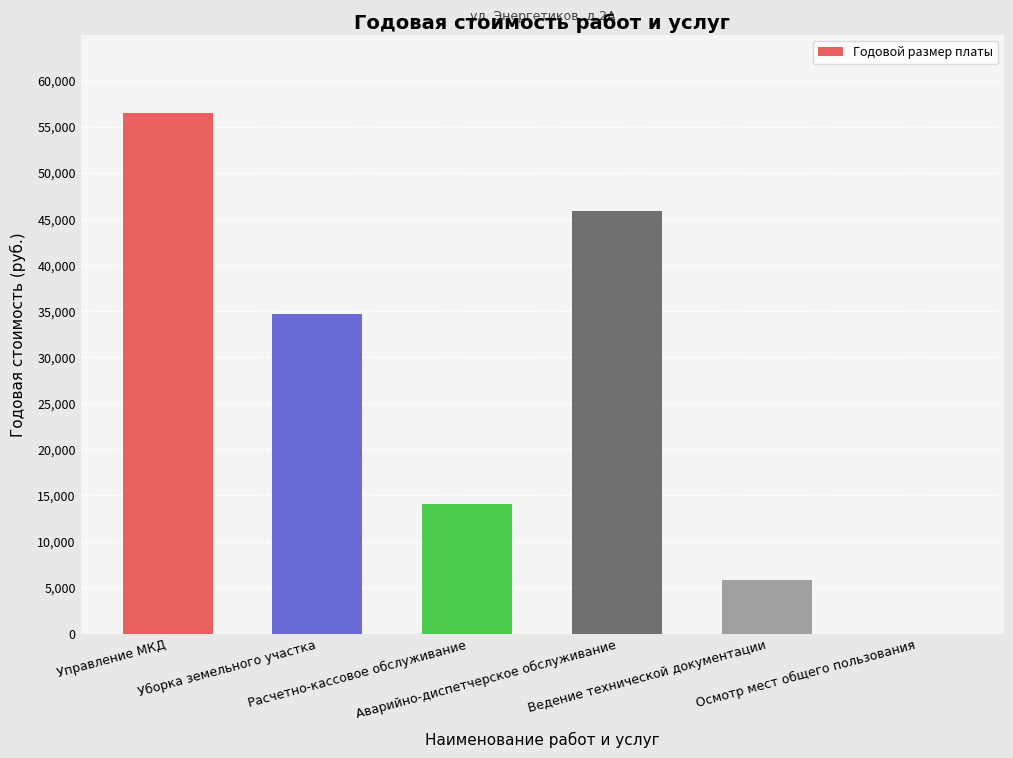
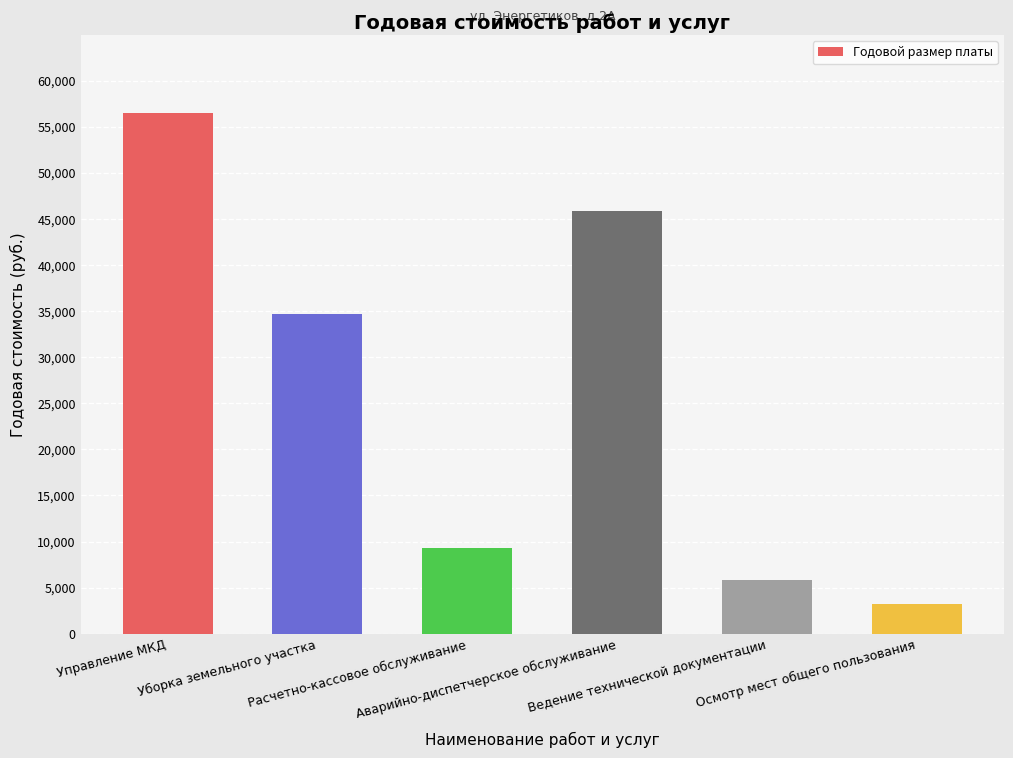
Расчетно-кассовое обслуживание: 14,000 -> 9,000
Осмотр мест общего пользования: 0 -> 3,000
